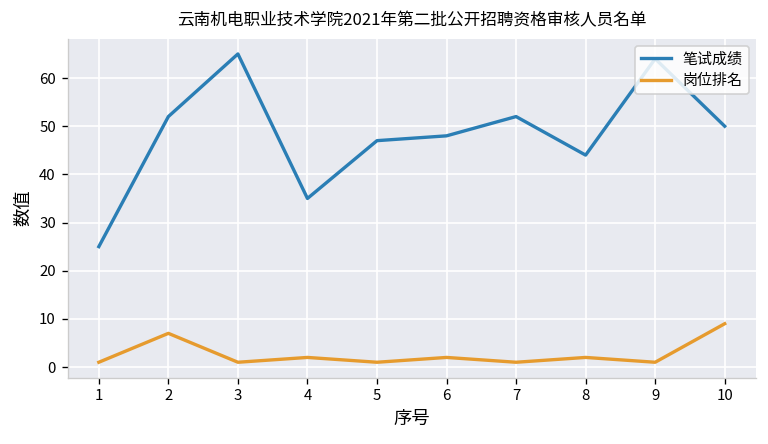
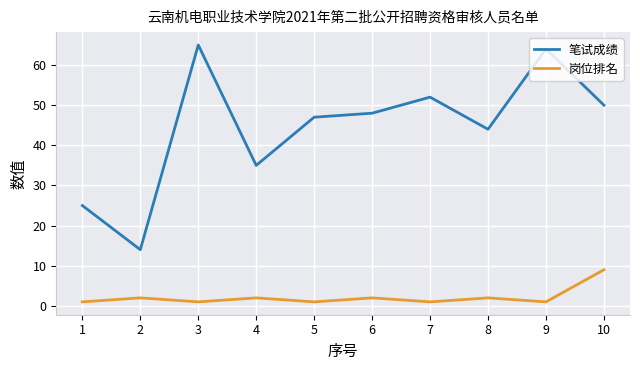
笔试成绩, 2: 52 -> 14
岗位排名, 2: 7 -> 2
